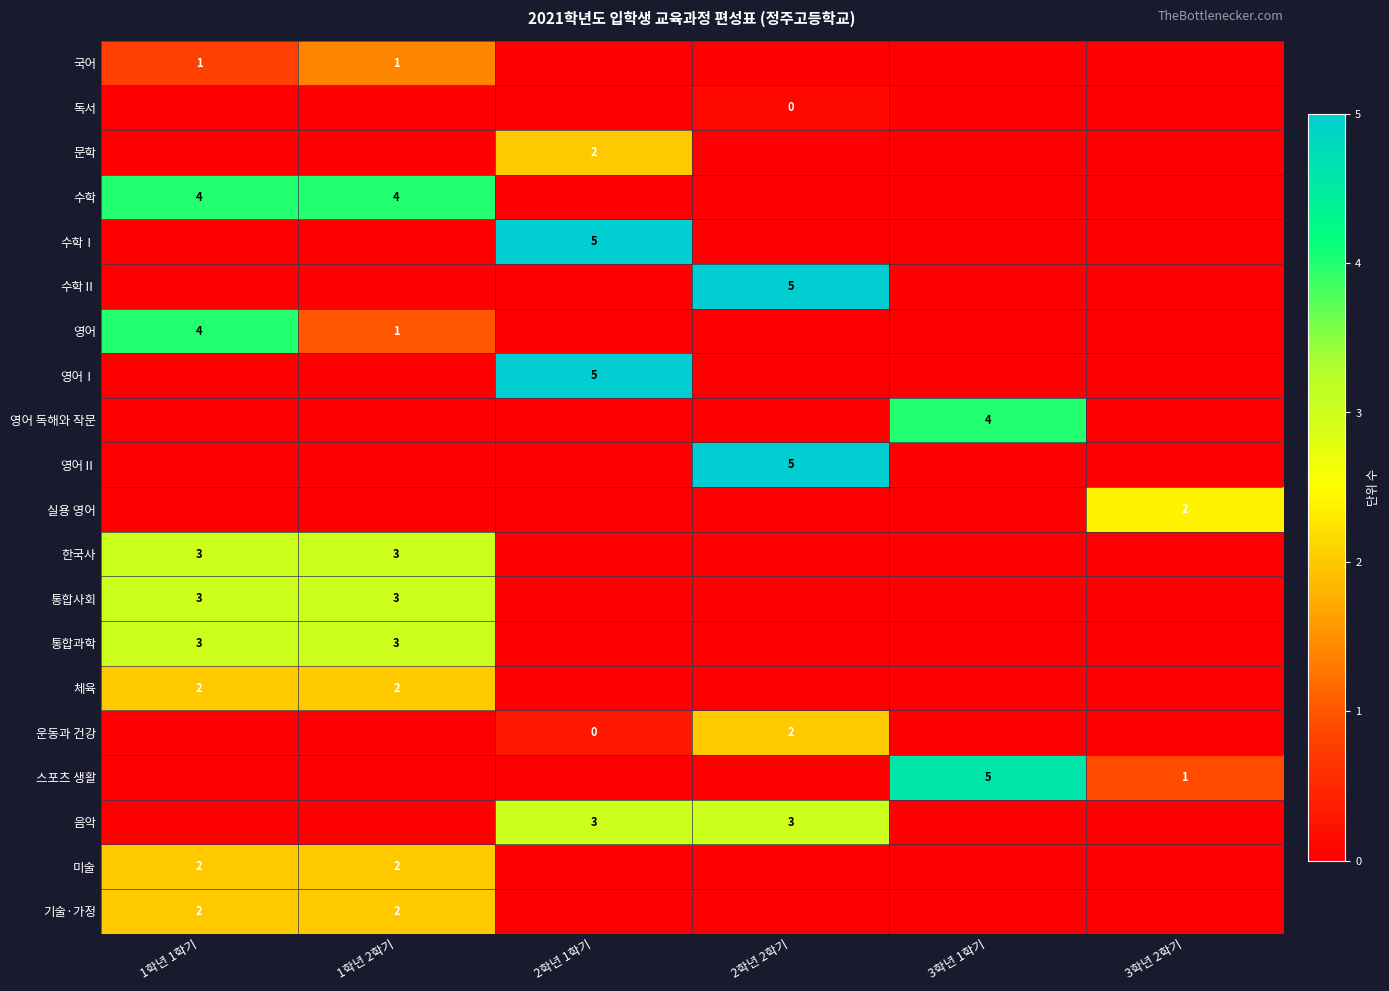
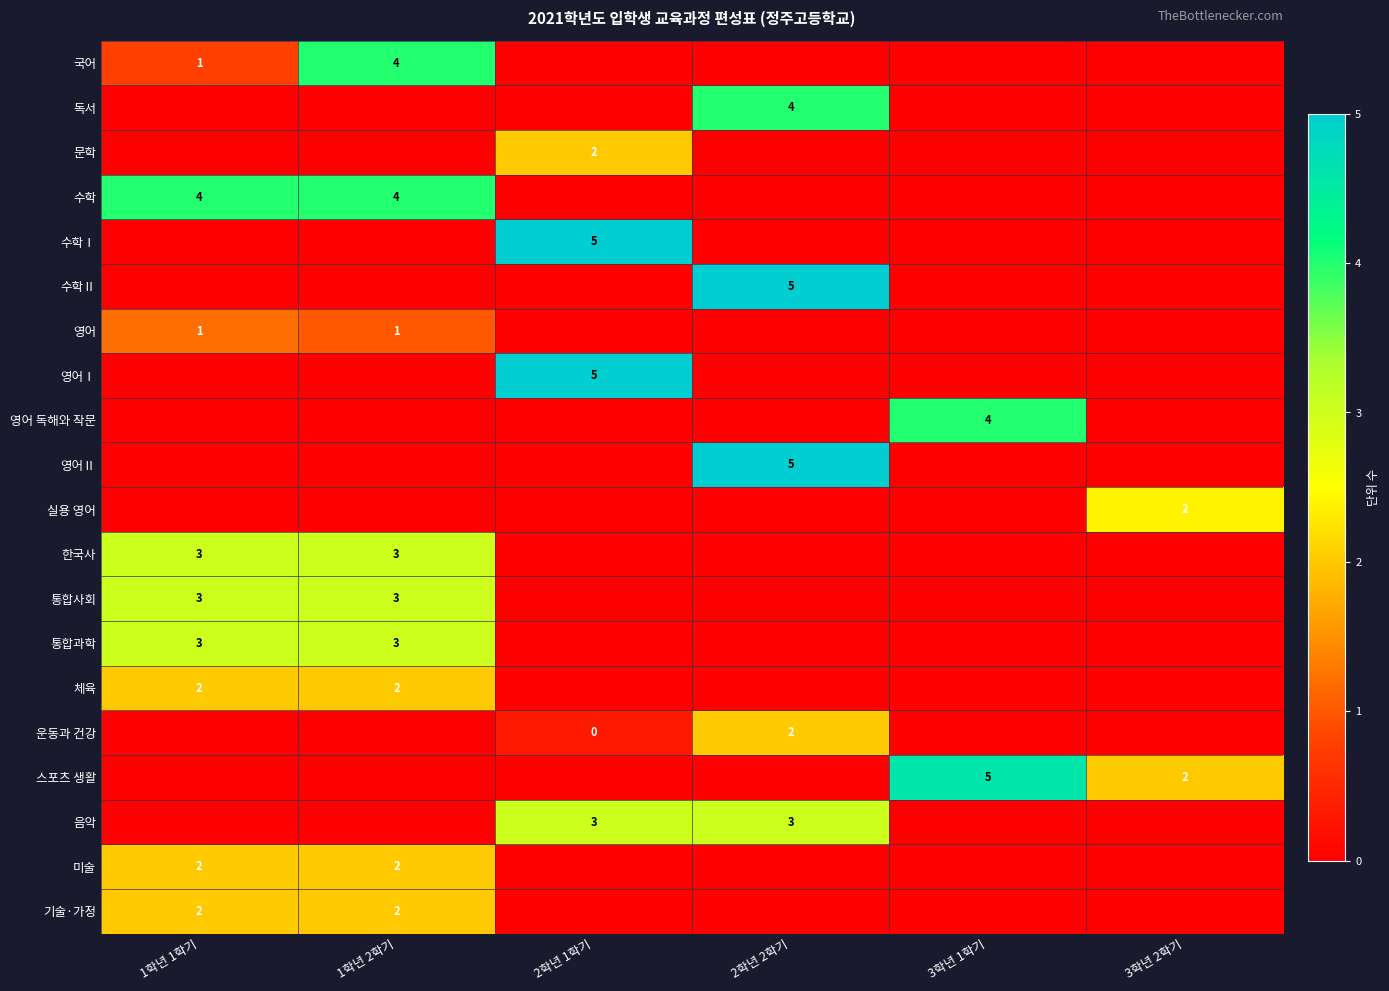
국어, 1학년 2학기: 1 -> 4
독서, 2학년 2학기: 0 -> 4
영어, 1학년 1학기: 4 -> 1
스포츠 생활, 3학년 2학기: 1 -> 2
